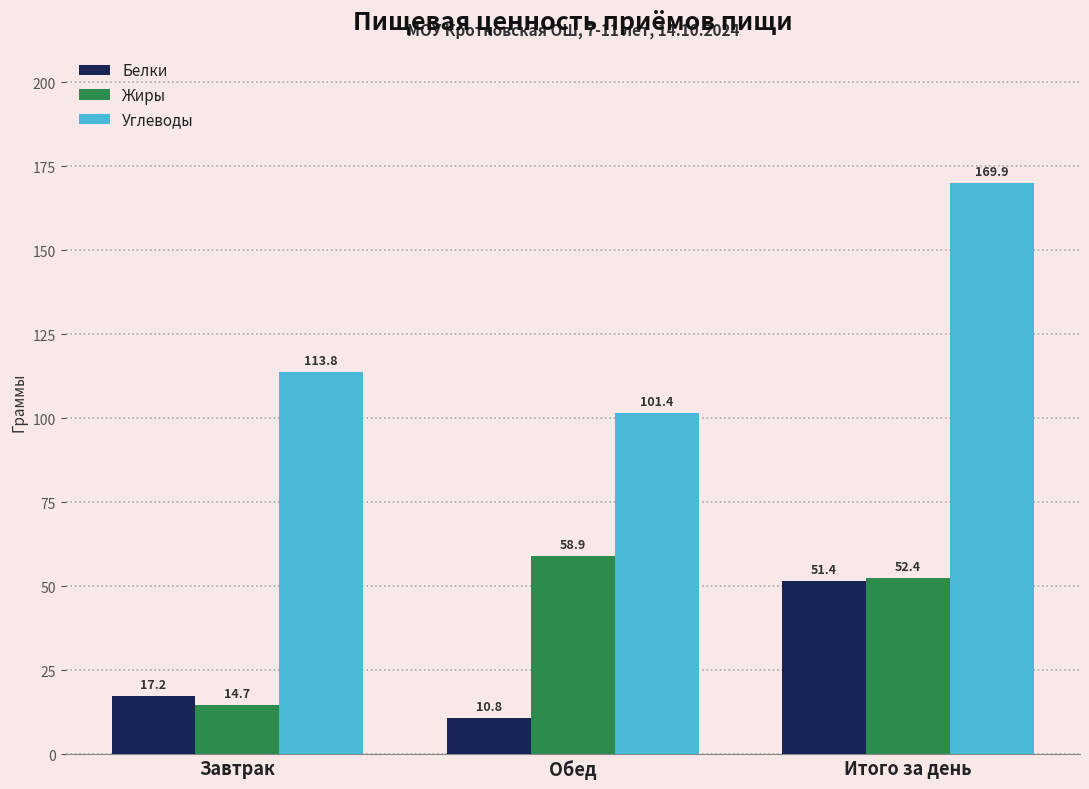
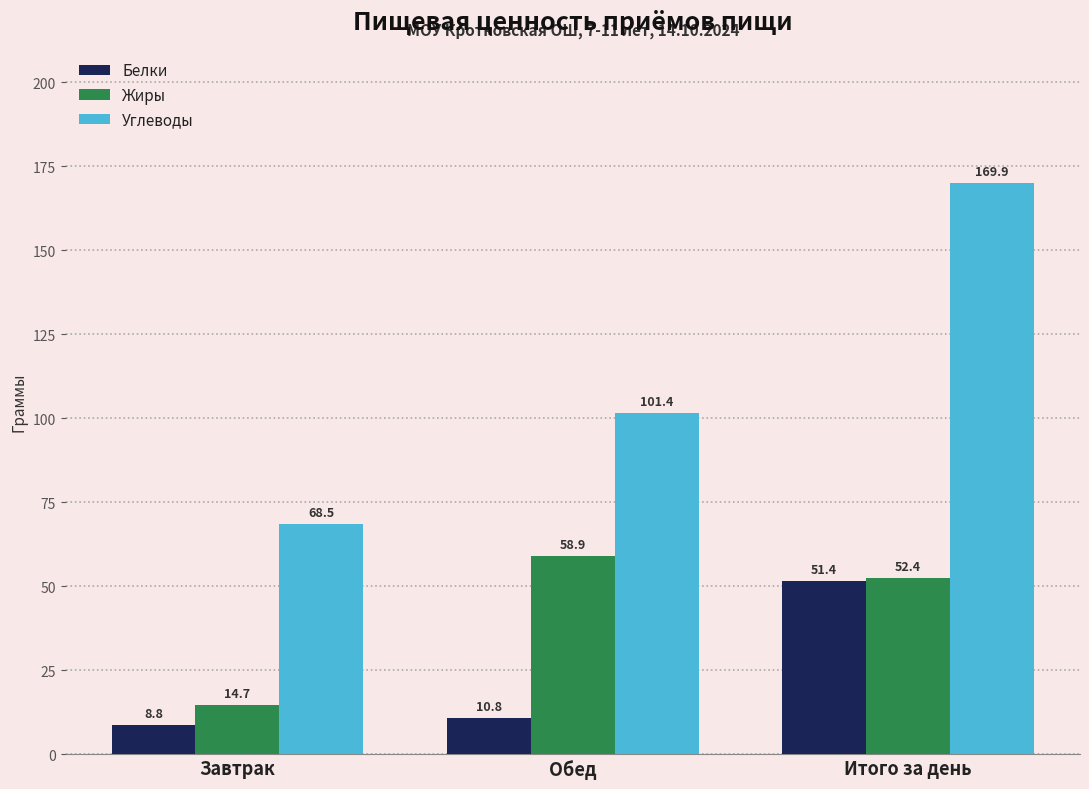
Белки, Завтрак: 17.2 -> 8.8
Углеводы, Завтрак: 113.8 -> 68.5
